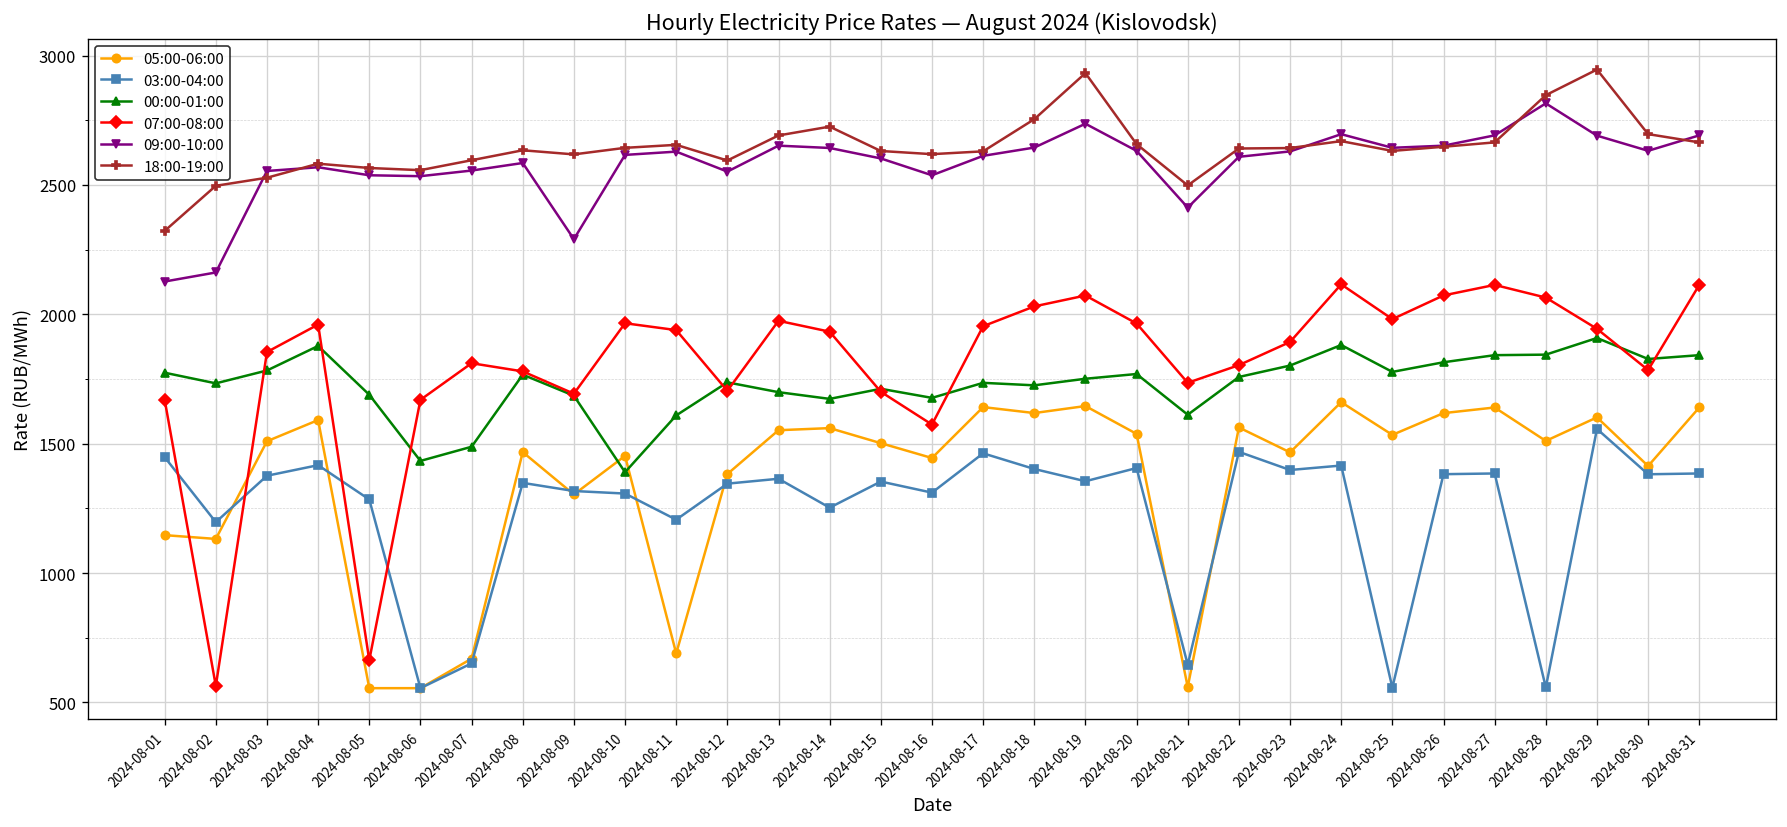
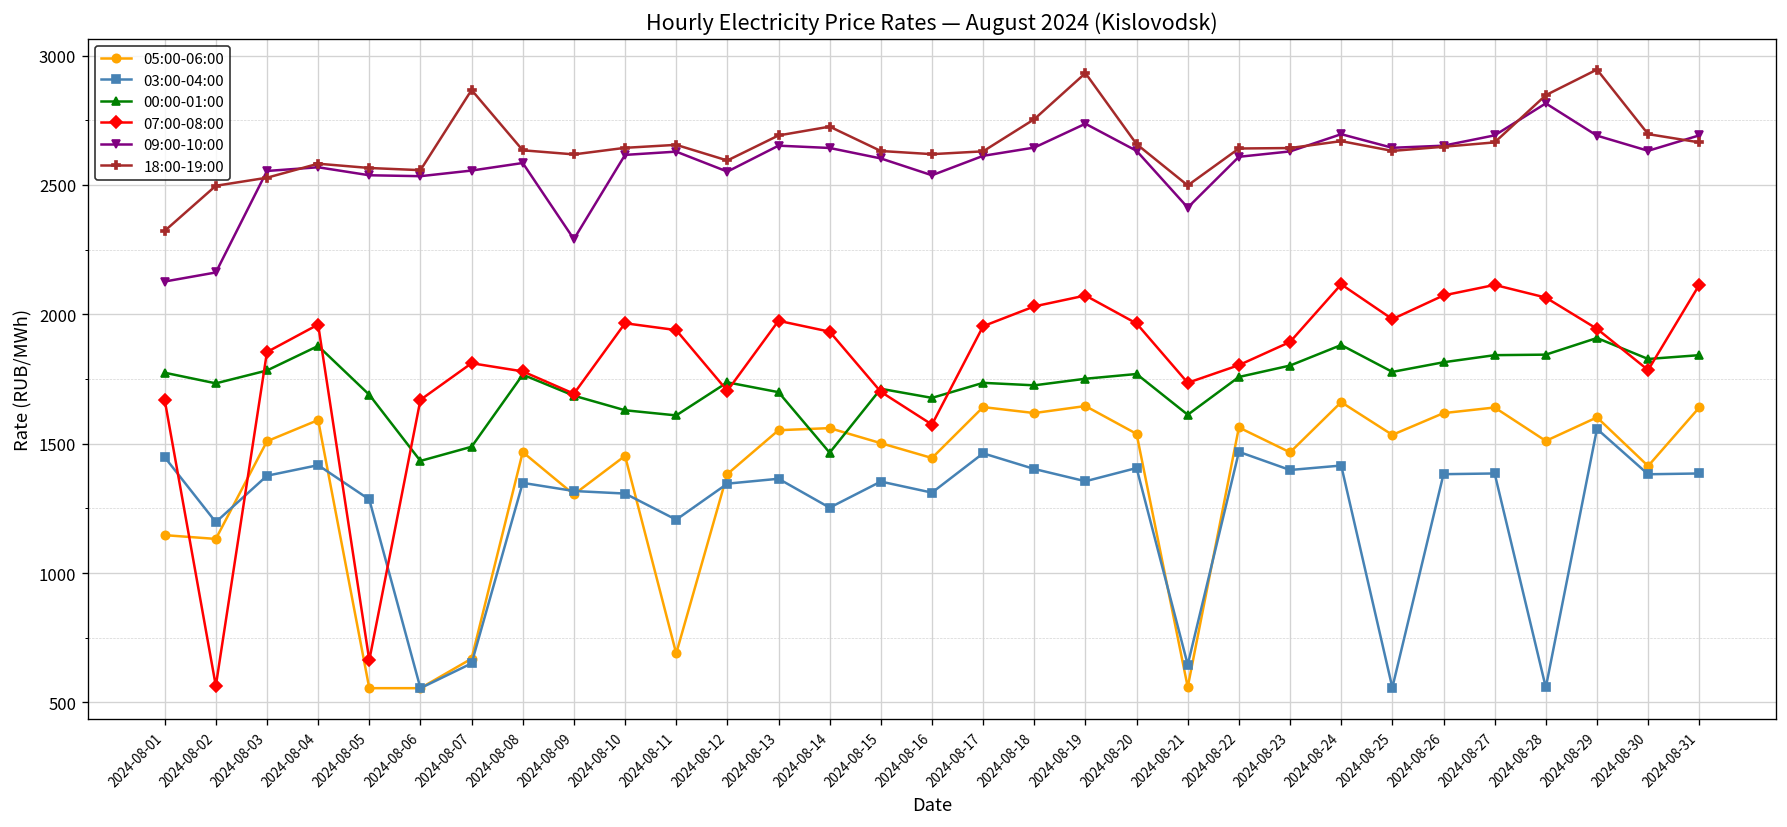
18:00-19:00, 2024-08-07: 2600 -> 2870
00:00-01:00, 2024-08-10: 1390 -> 1630
00:00-01:00, 2024-08-14: 1670 -> 1470
